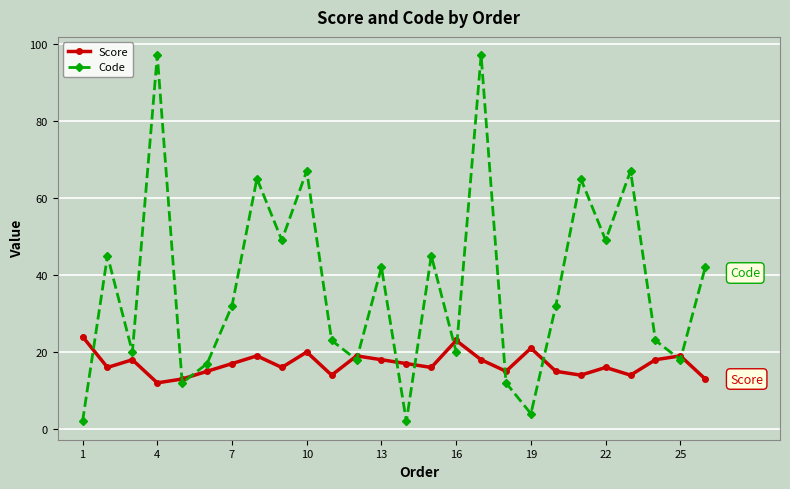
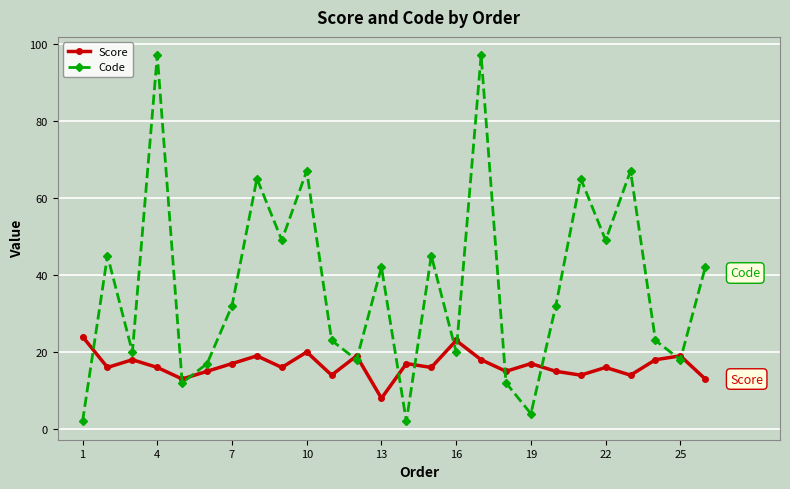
Score, 4: 12 -> 16
Score, 13: 18 -> 8
Score, 19: 21 -> 17
